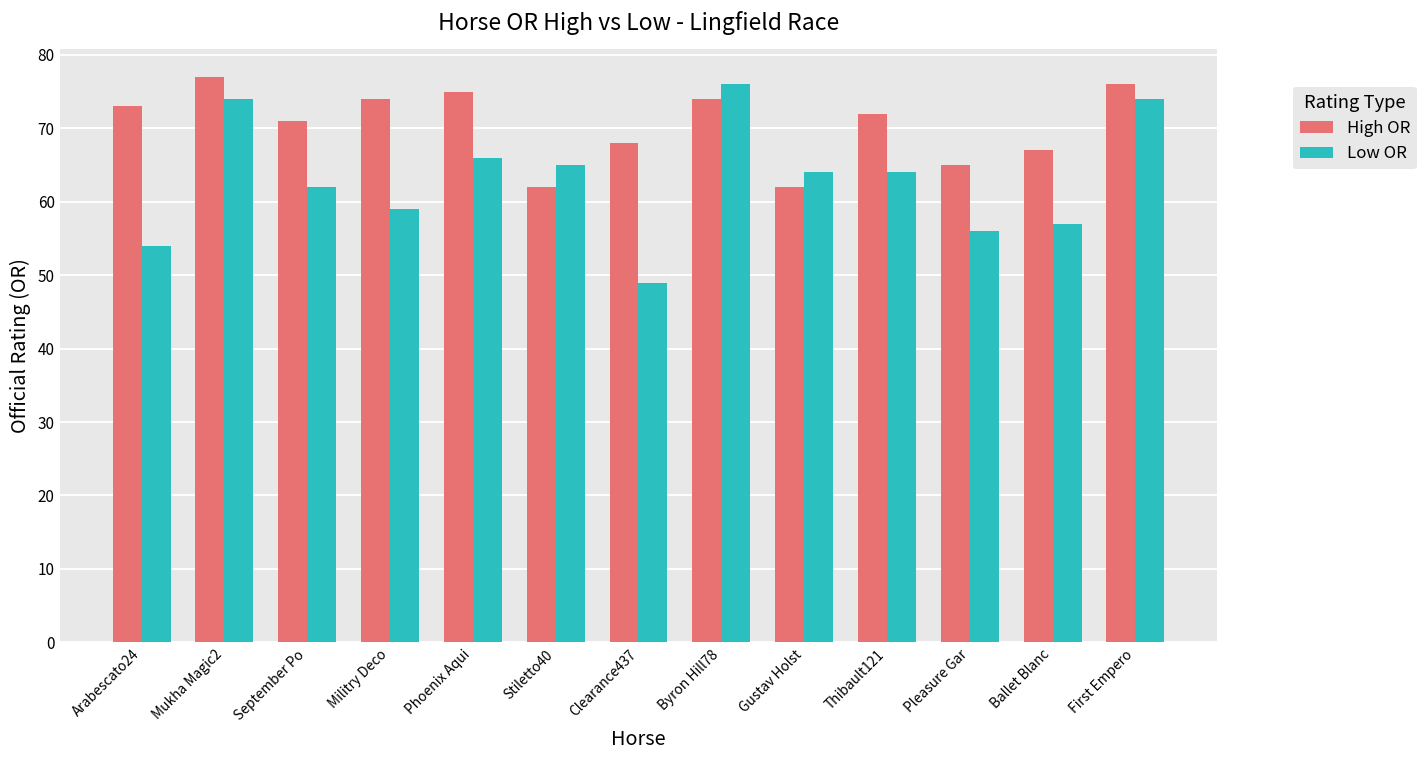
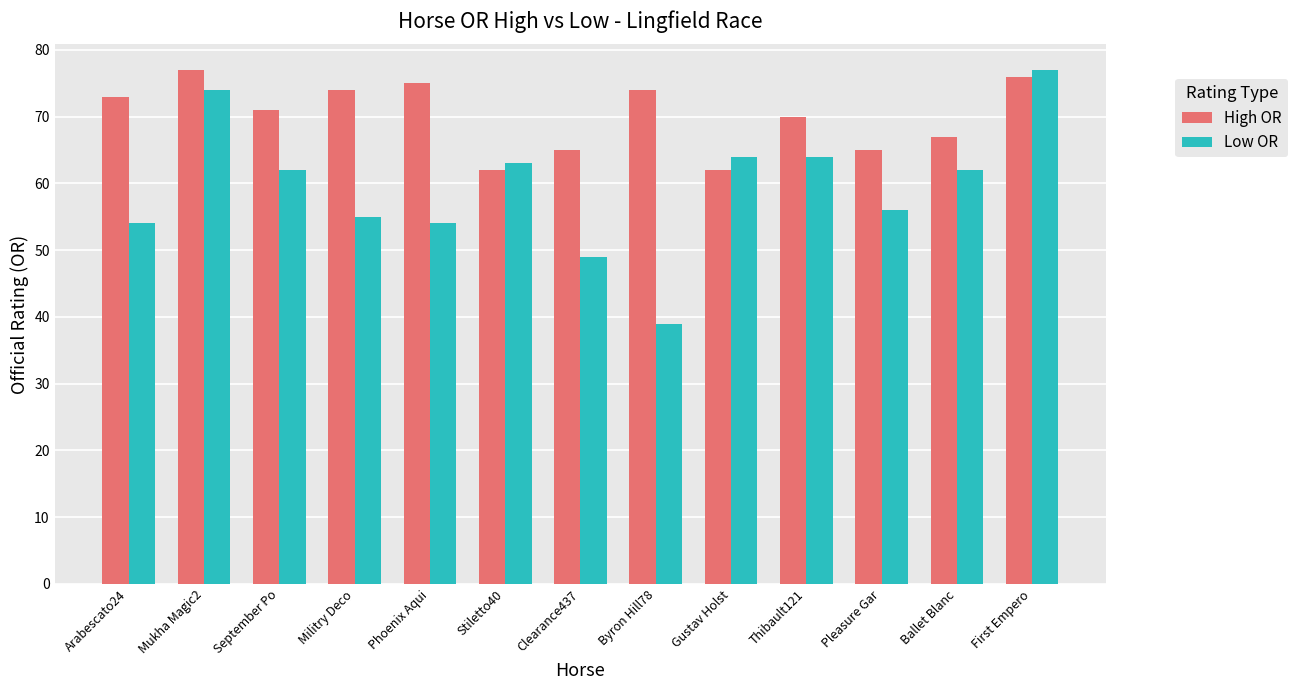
Low OR, Militry Deco: 59 -> 55
Low OR, Phoenix Aqui: 66 -> 54
Low OR, Stiletto40: 65 -> 63
High OR, Clearance437: 68 -> 65
Low OR, Byron Hill78: 76 -> 39
High OR, Thibault121: 72 -> 70
Low OR, Ballet Blanc: 57 -> 62
Low OR, First Empero: 74 -> 77
